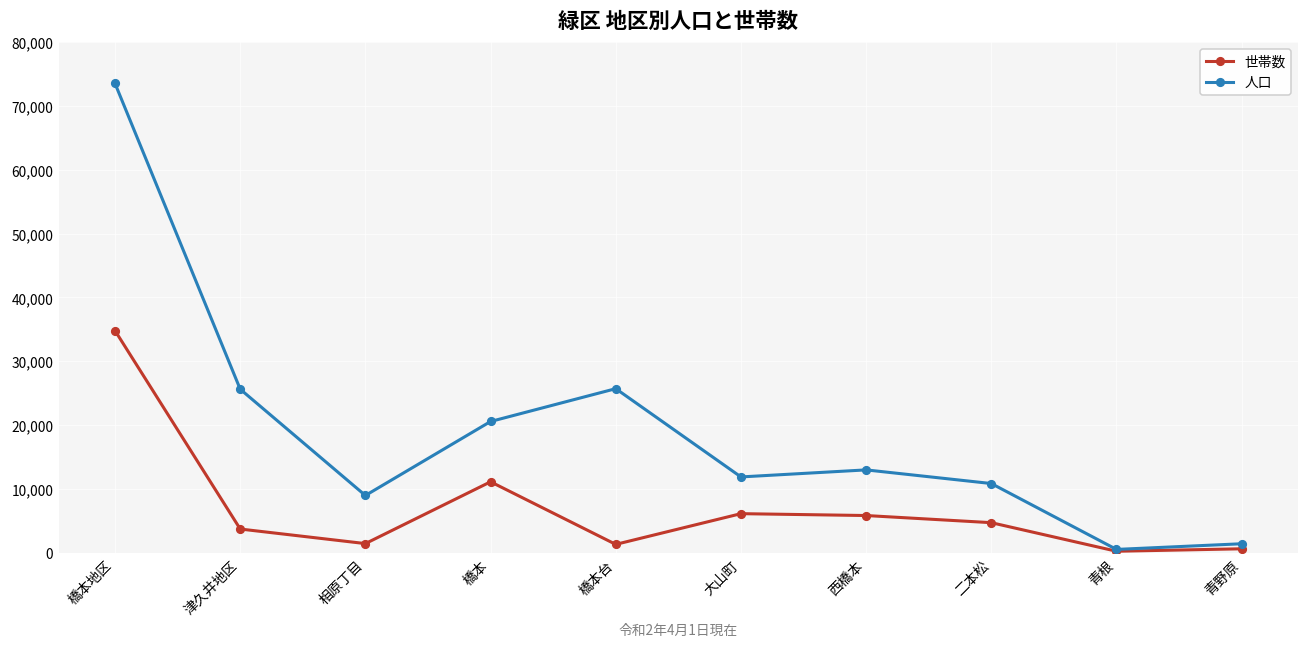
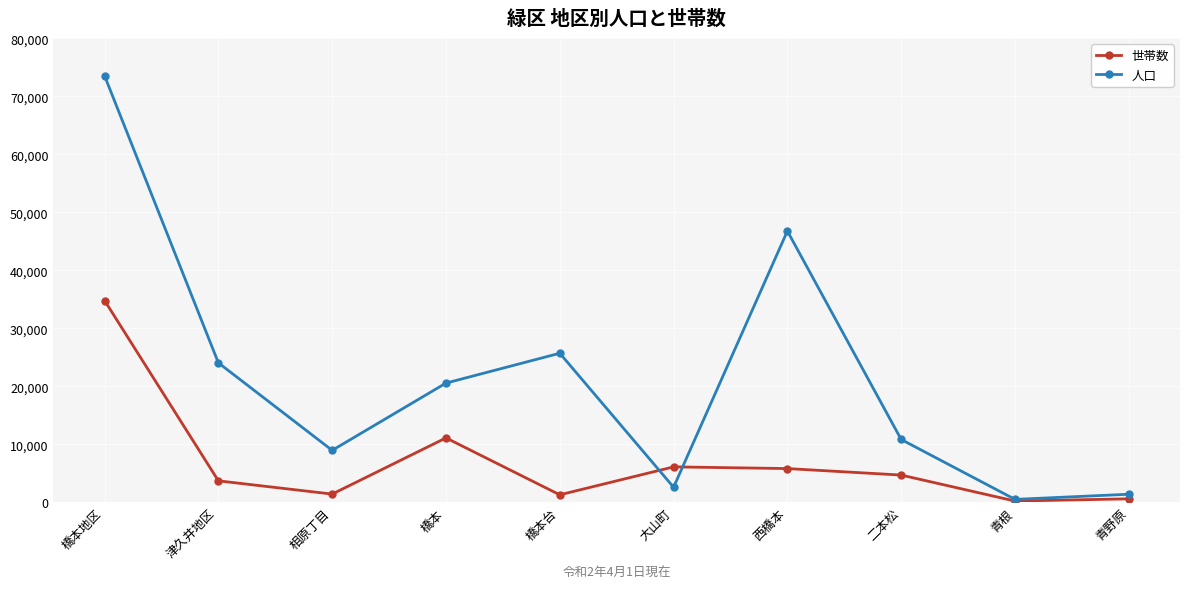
人口, 津久井地区: 26,000 -> 24,000
人口, 大山町: 12,000 -> 3,000
人口, 西橋本: 13,000 -> 47,000
